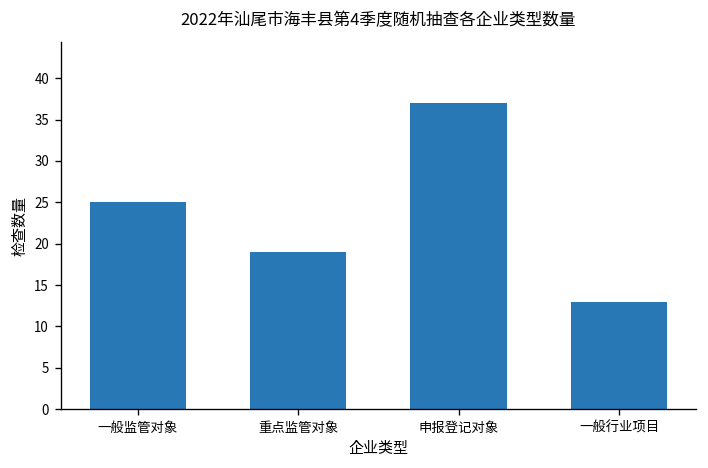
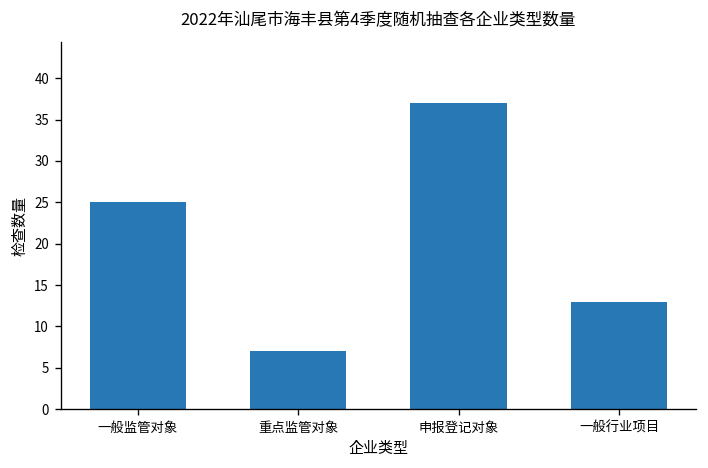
重点监管对象: 19 -> 7
